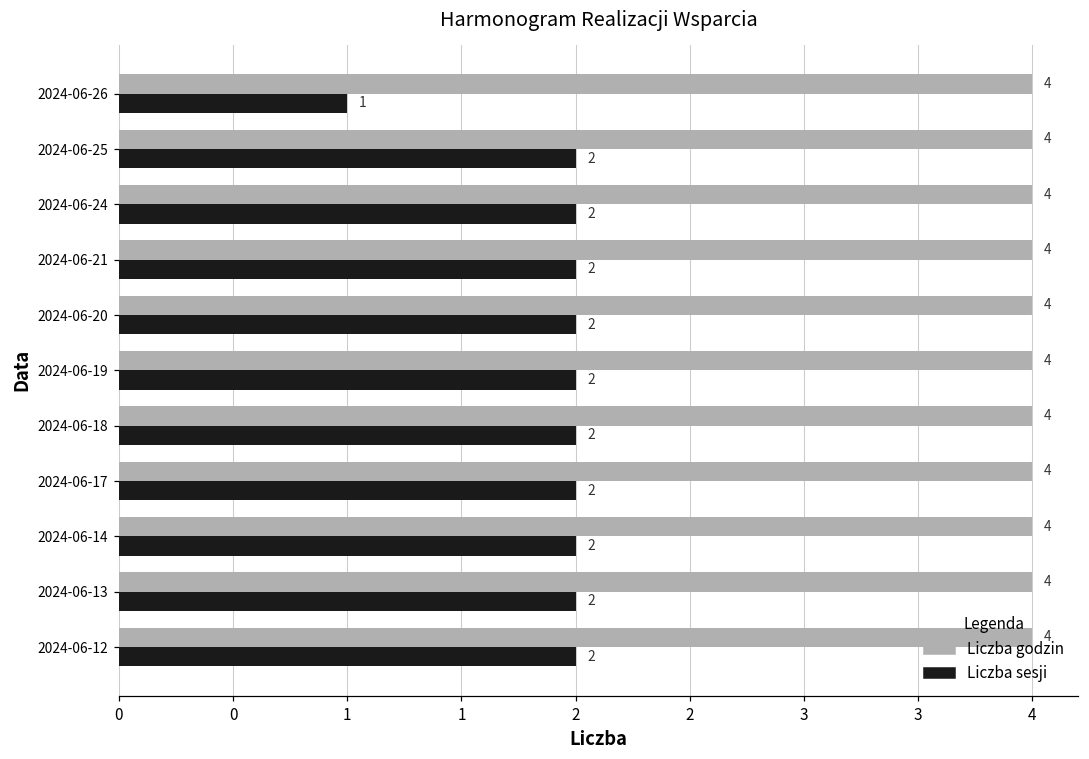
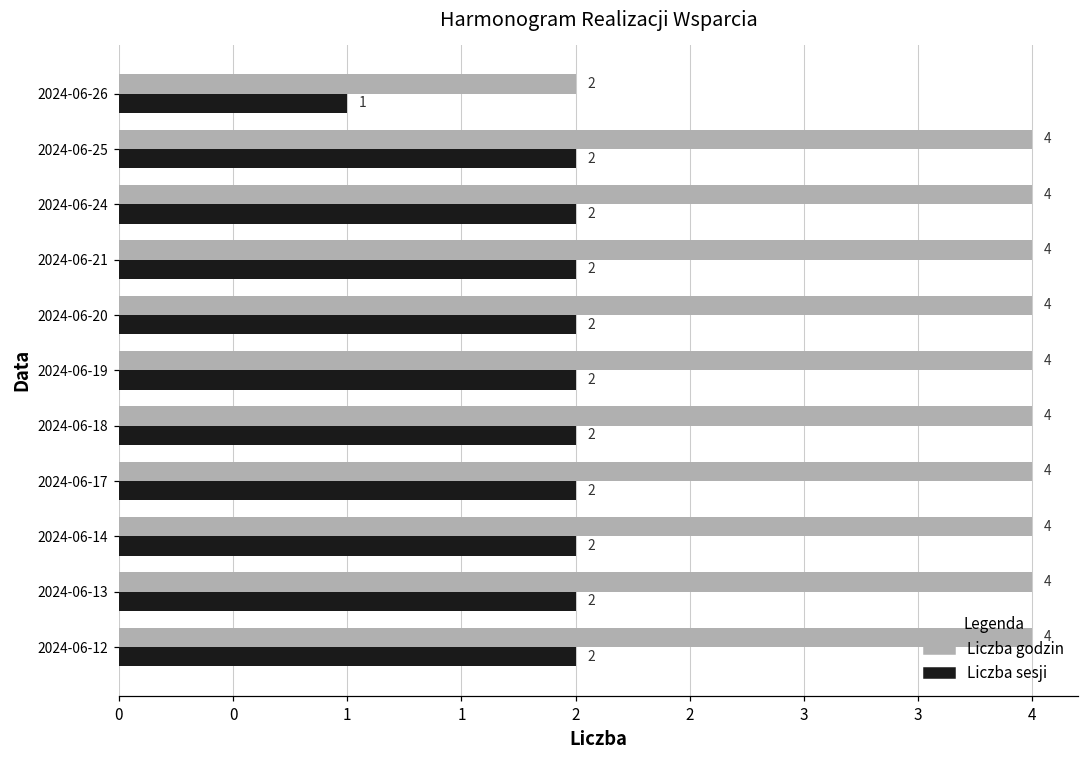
Liczba godzin, 2024-06-26: 4 -> 2
